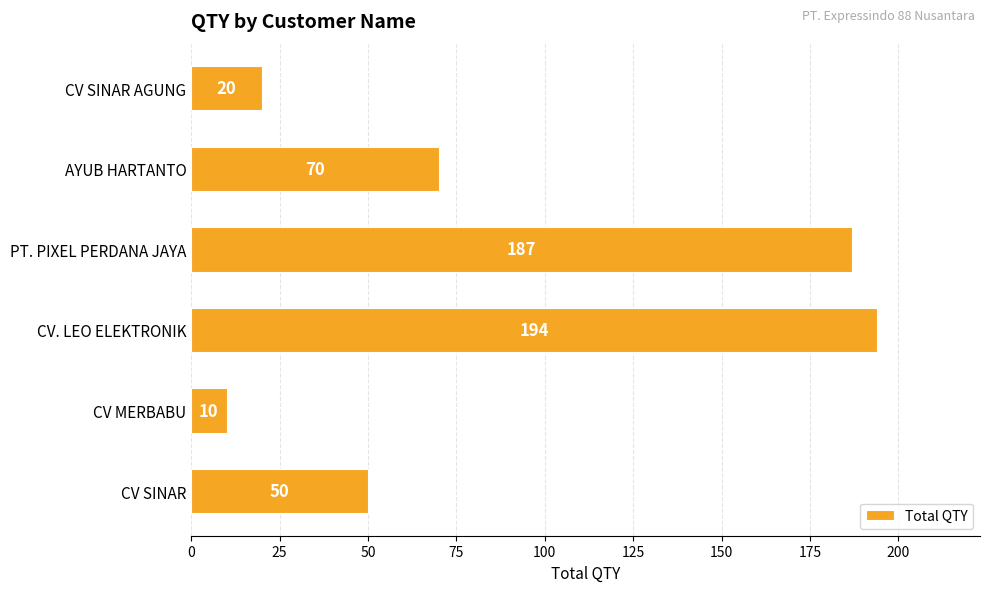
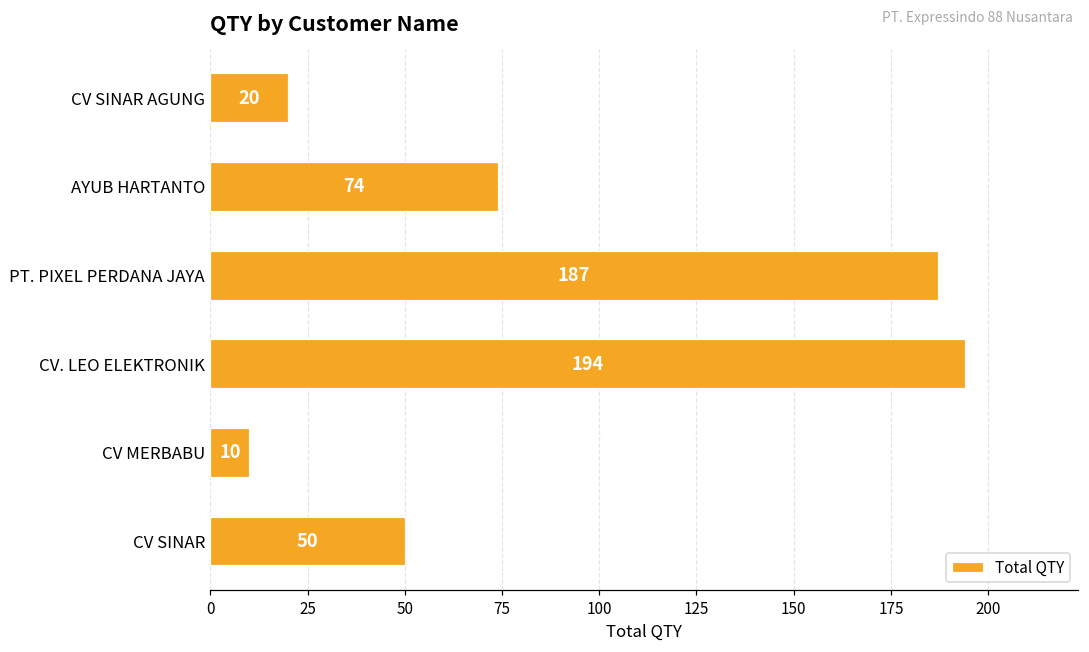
AYUB HARTANTO: 70 -> 74
